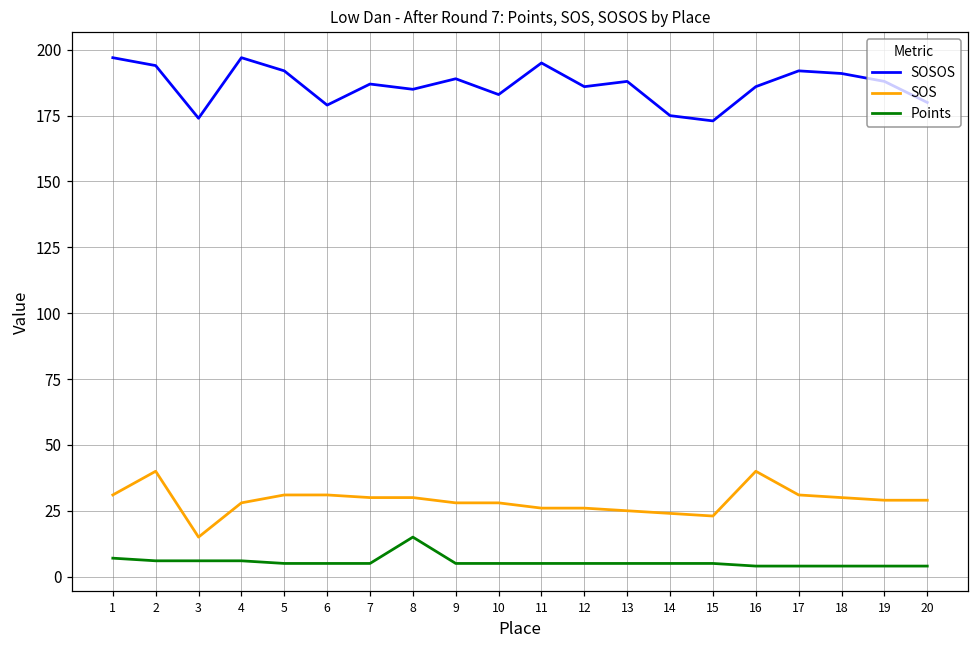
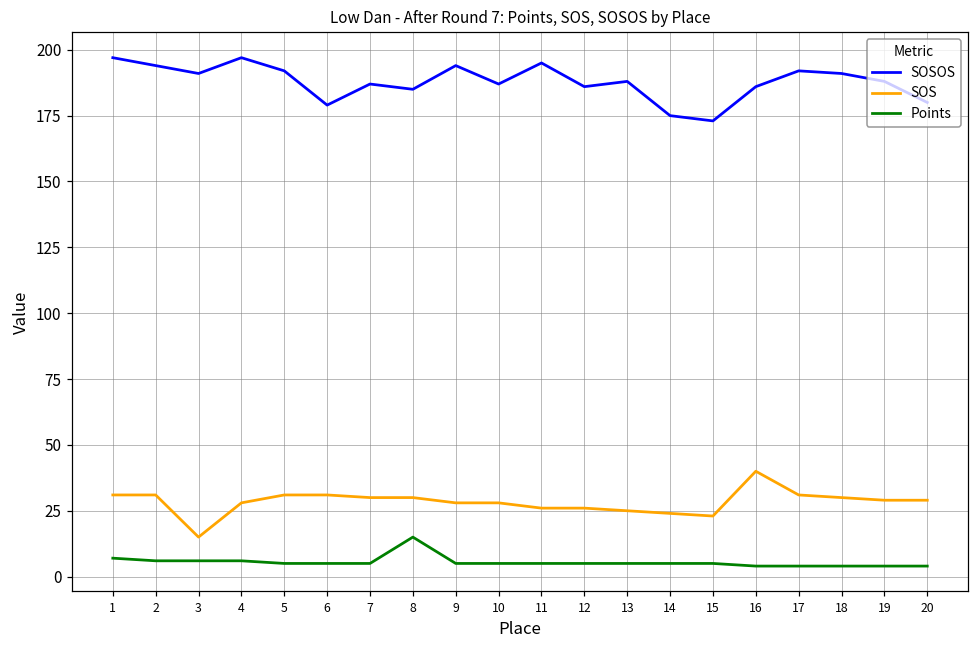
SOS, 2: 40 -> 31
SOSOS, 3: 174 -> 191
SOSOS, 9: 189 -> 194
SOSOS, 10: 183 -> 187
